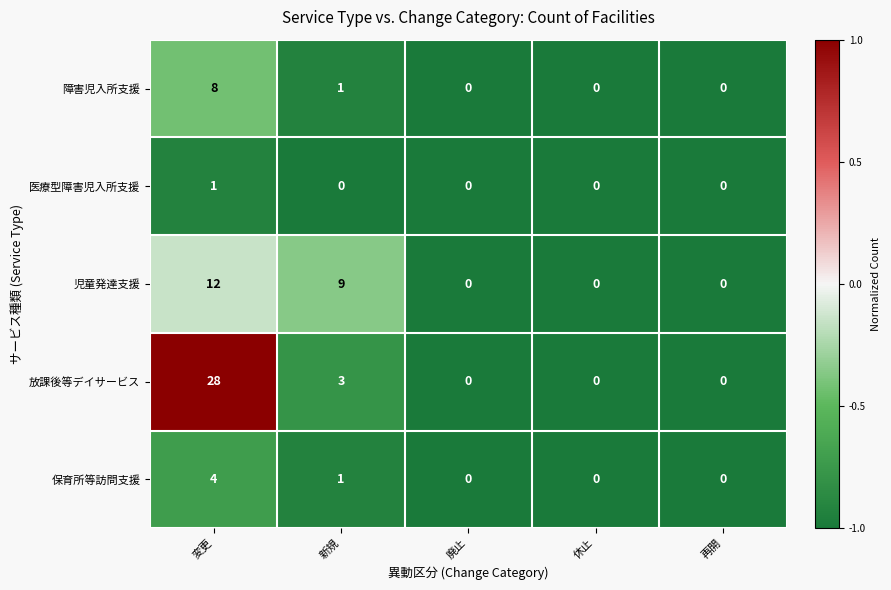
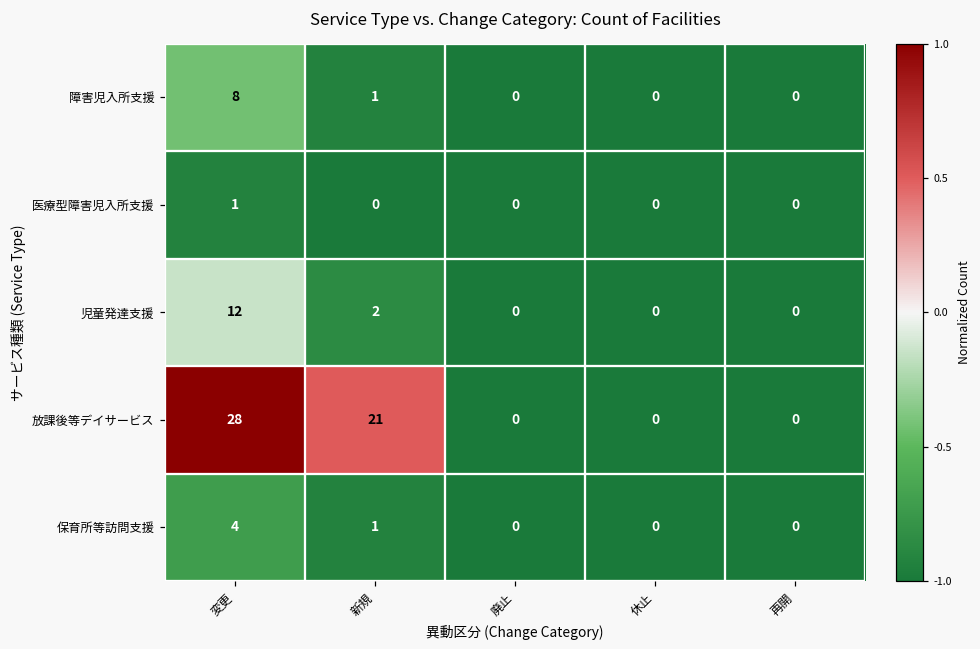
児童発達支援, 新規: 9 -> 2
放課後等デイサービス, 新規: 3 -> 21
